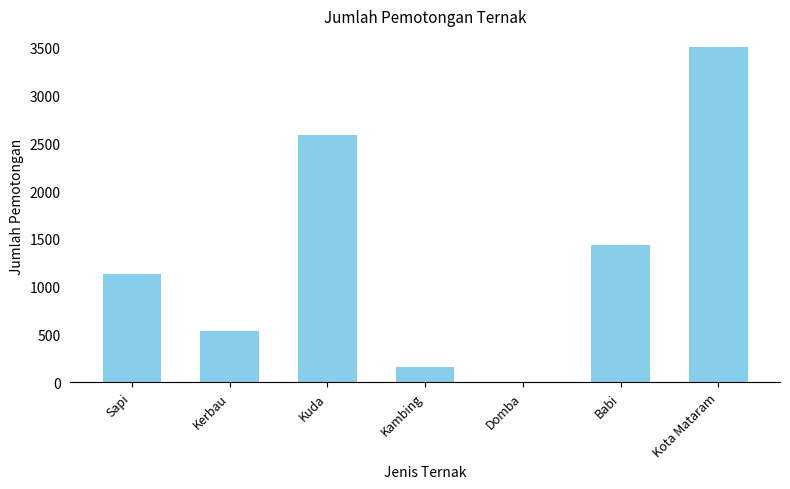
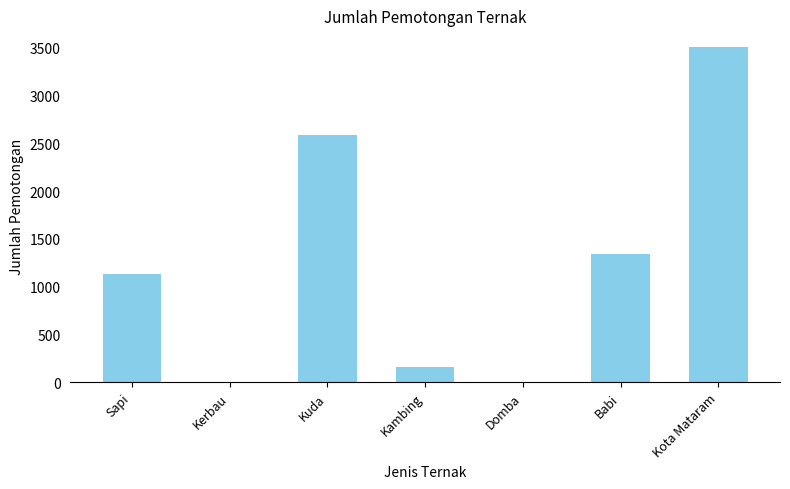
Kerbau: 500 -> 0
Babi: 1400 -> 1300
